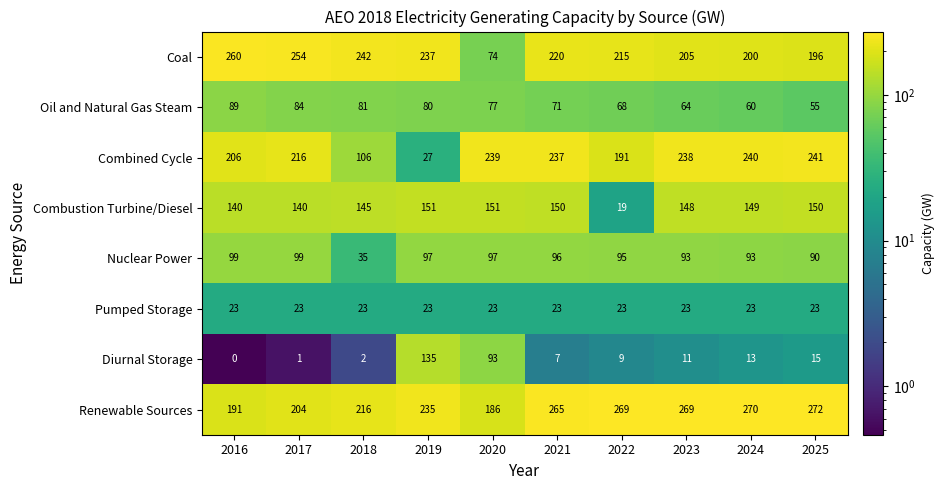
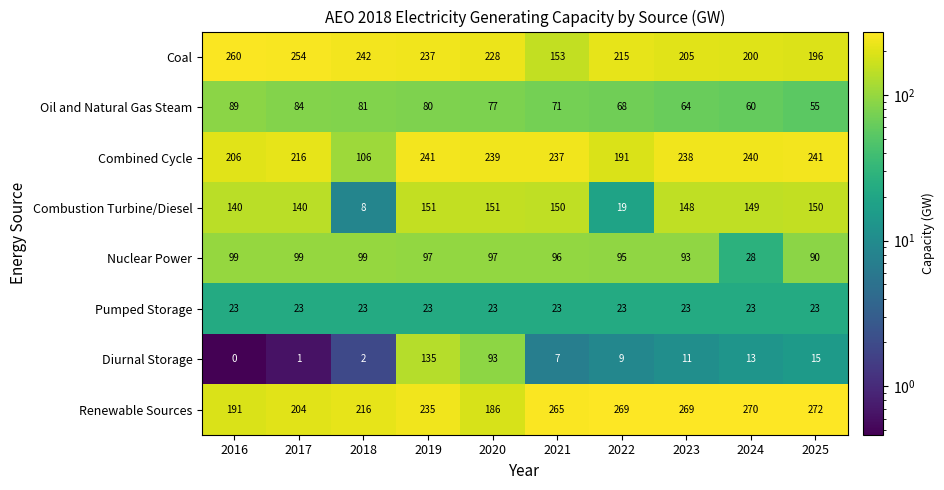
Coal, 2020: 74 -> 228
Coal, 2021: 220 -> 153
Combined Cycle, 2019: 27 -> 241
Combustion Turbine/Diesel, 2018: 145 -> 8
Nuclear Power, 2018: 35 -> 99
Nuclear Power, 2024: 93 -> 28
